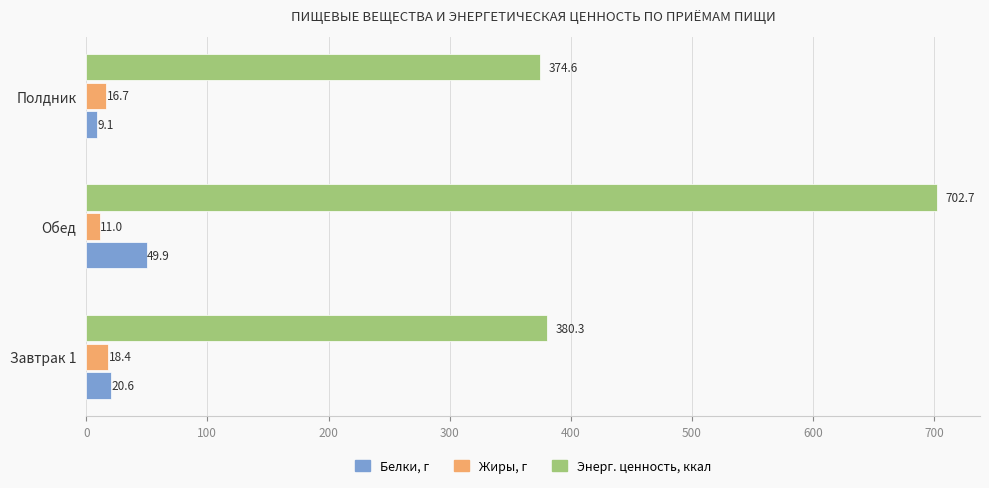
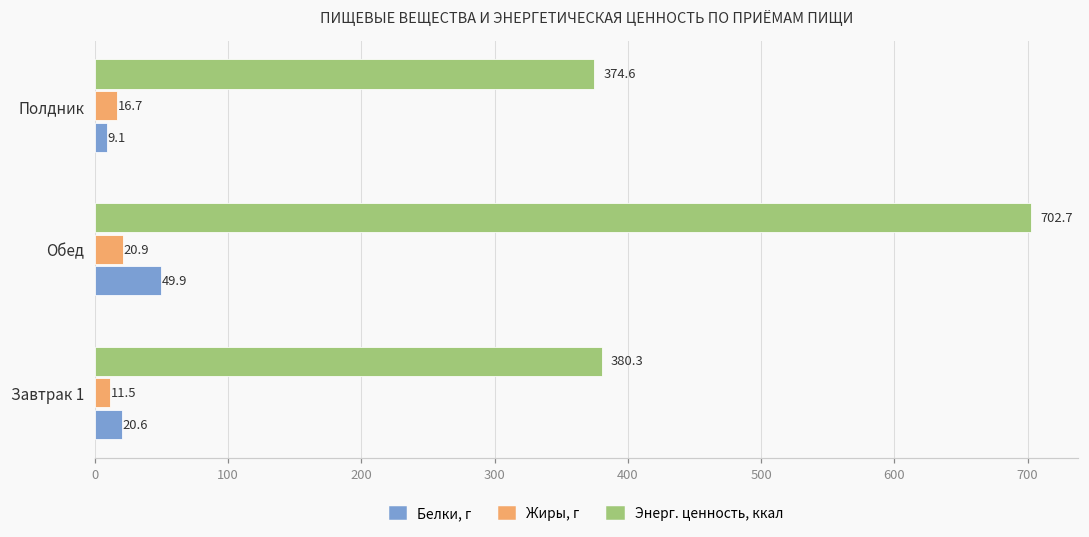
Жиры, г, Обед: 11.0 -> 20.9
Жиры, г, Завтрак 1: 18.4 -> 11.5
